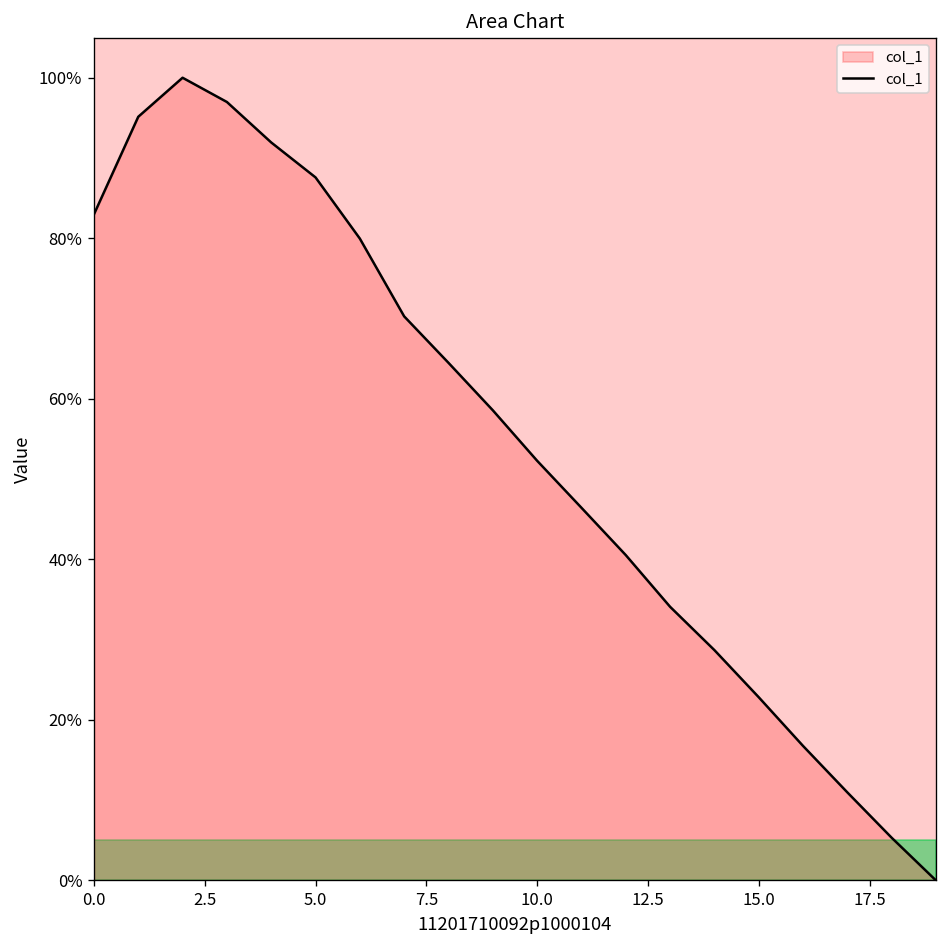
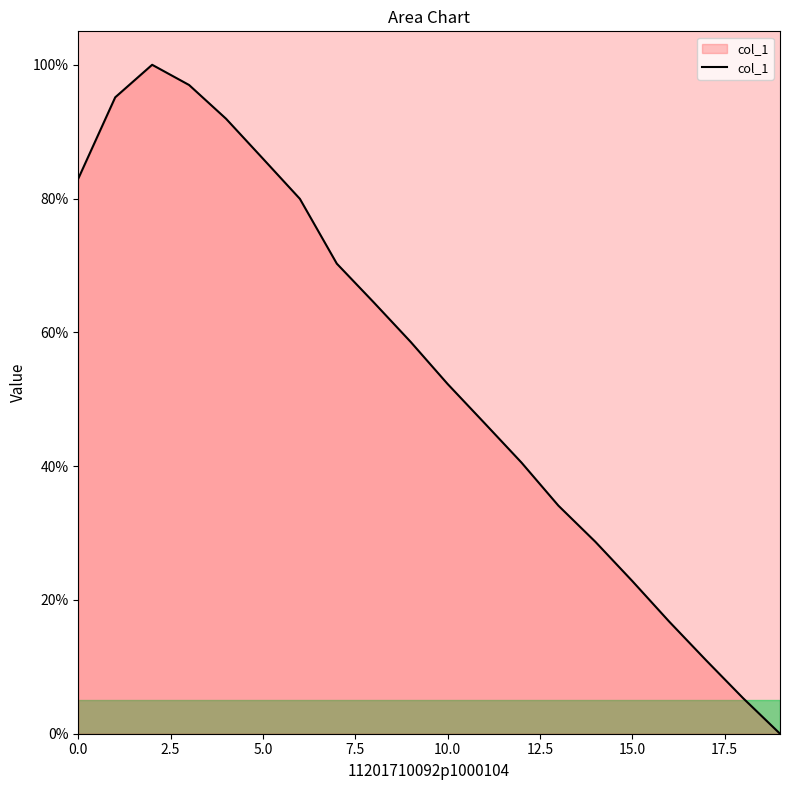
5.0: 88% -> 86%
